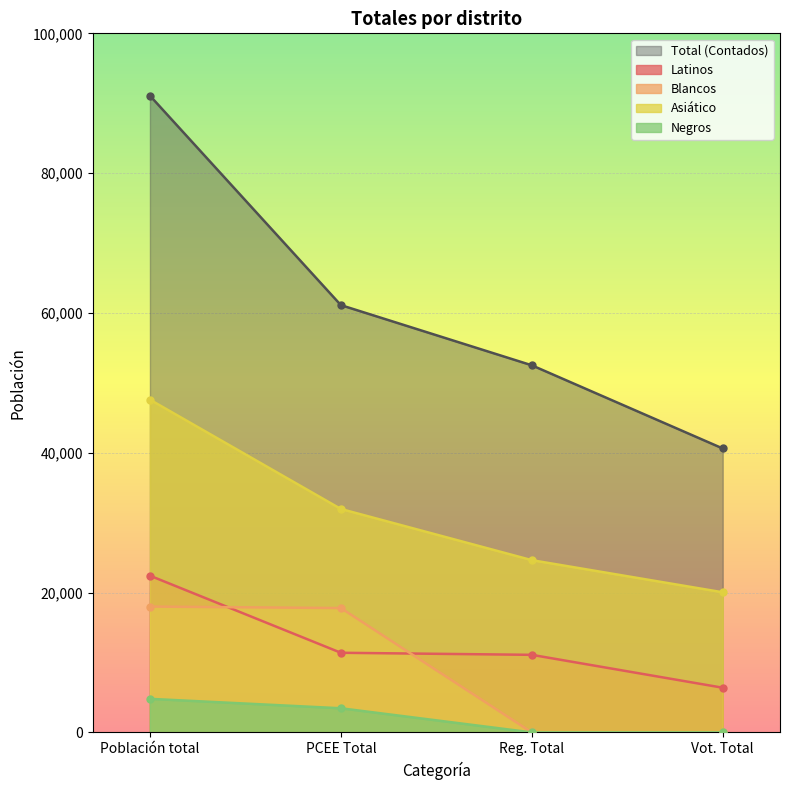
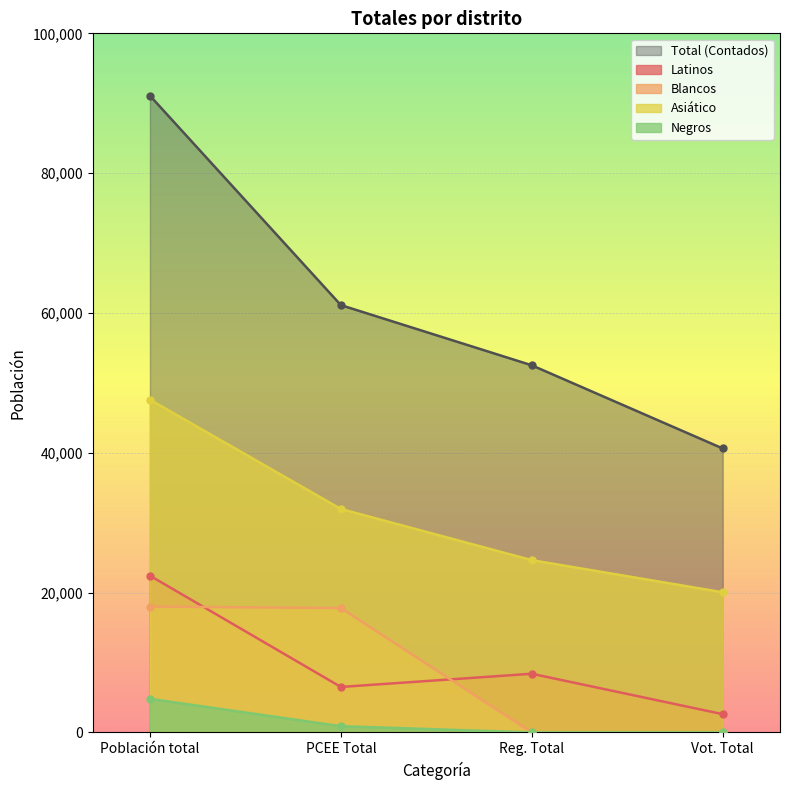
Latinos, PCEE Total: 11,000 -> 7,000
Negros, PCEE Total: 3,000 -> 1,000
Latinos, Reg. Total: 11,000 -> 8,000
Latinos, Vot. Total: 6,000 -> 3,000
